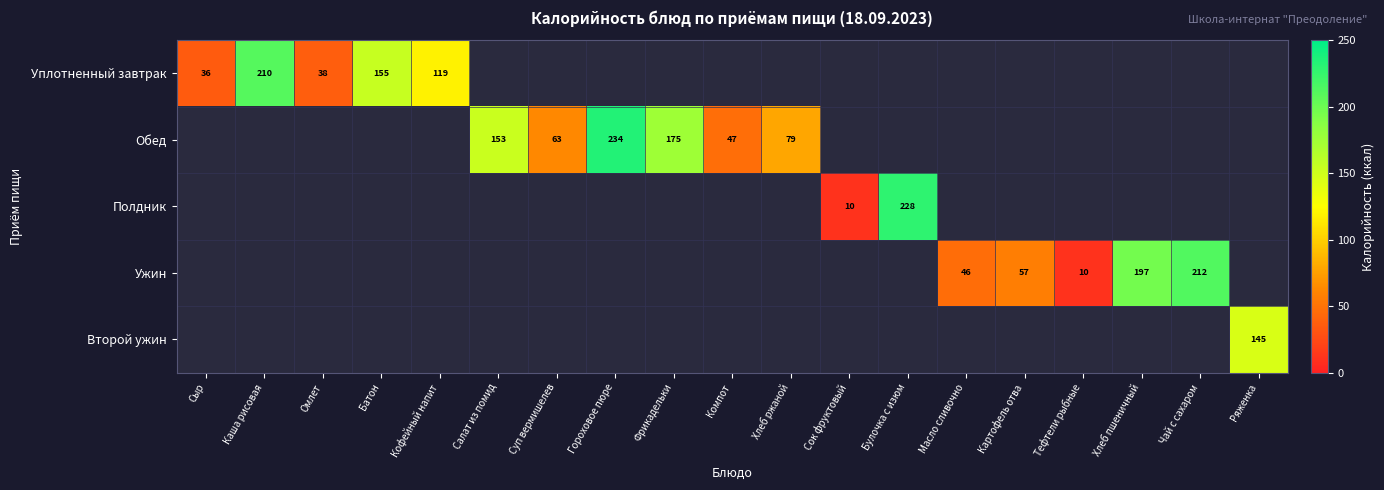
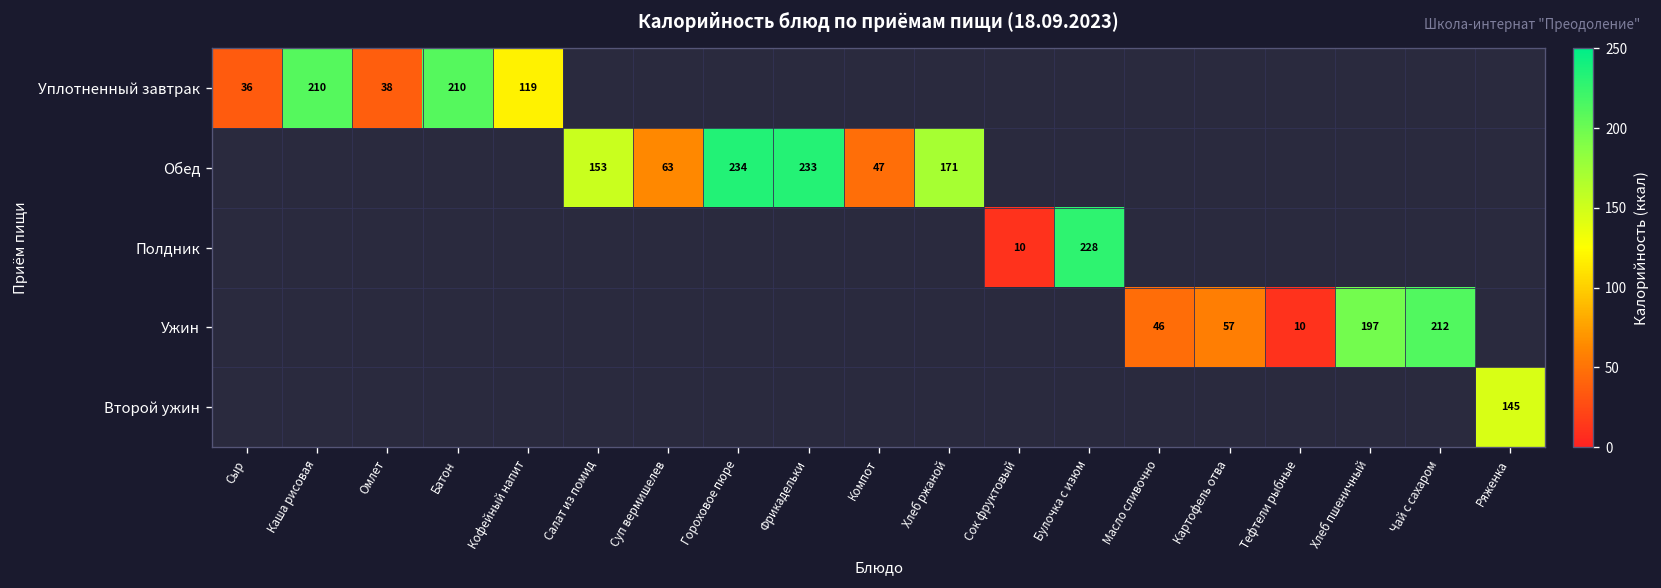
Уплотненный завтрак, Батон: 155 -> 210
Обед, Фрикадельки: 175 -> 233
Обед, Хлеб ржаной: 79 -> 171
